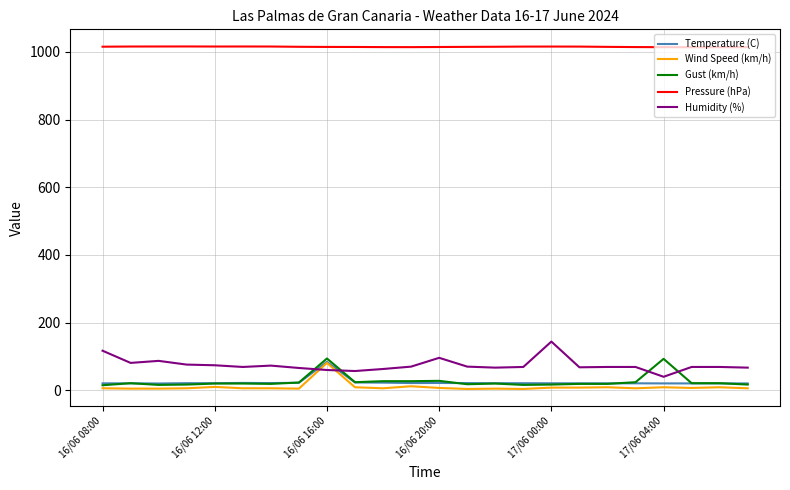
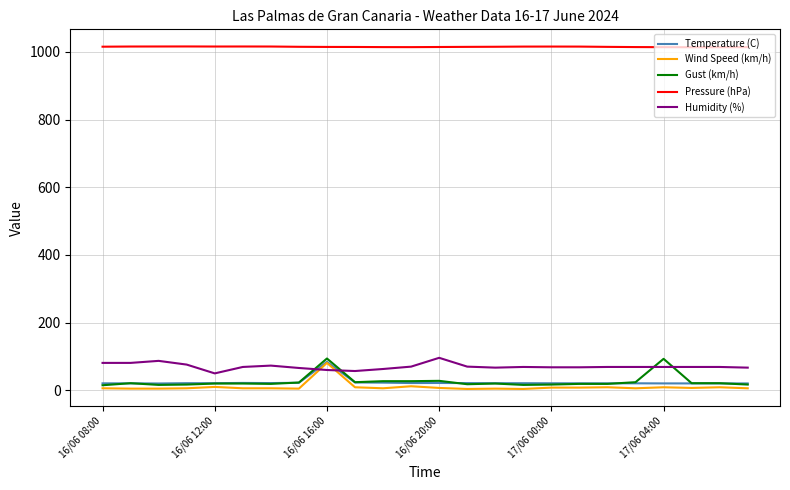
Humidity (%), 16/06 08:00: 120 -> 80
Humidity (%), 16/06 12:00: 70 -> 50
Humidity (%), 17/06 00:00: 140 -> 70
Humidity (%), 17/06 04:00: 40 -> 70
